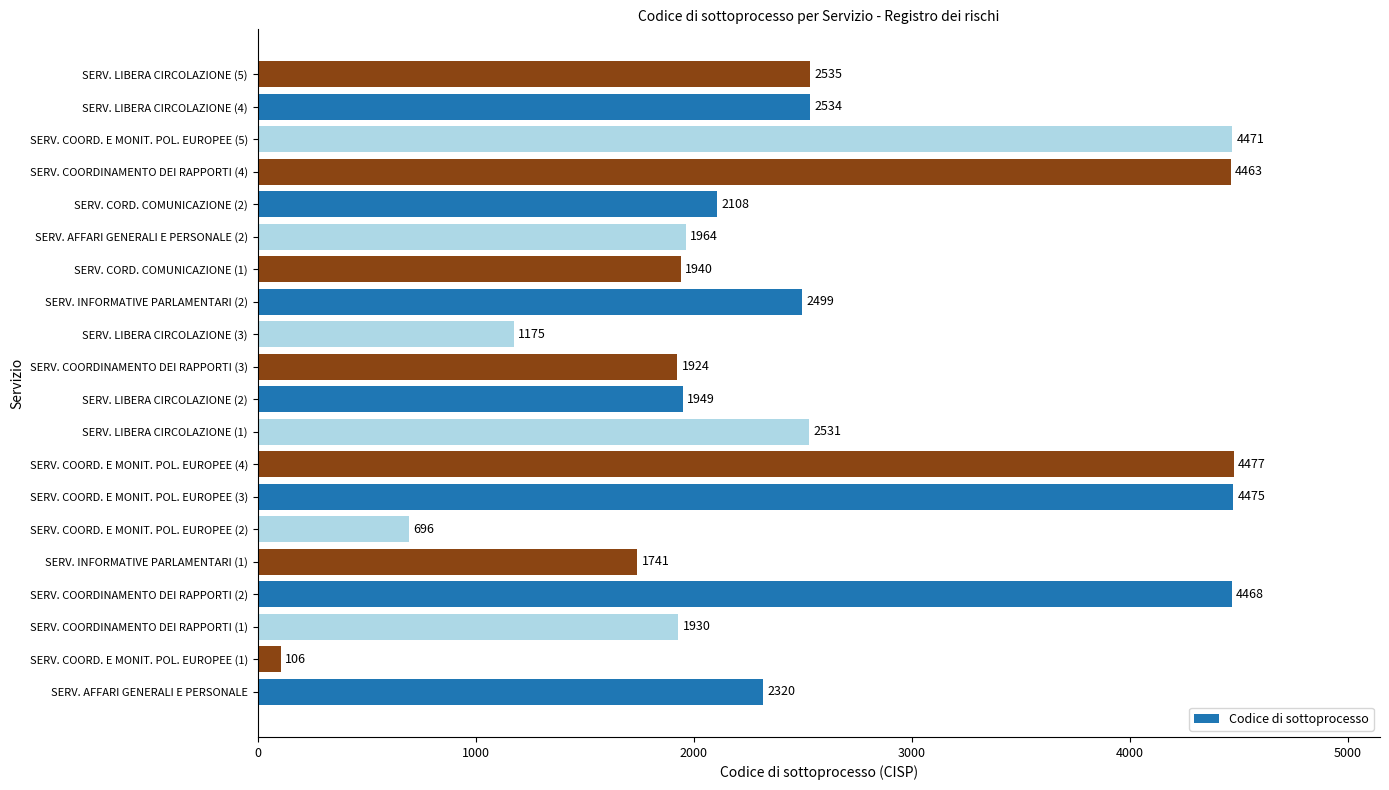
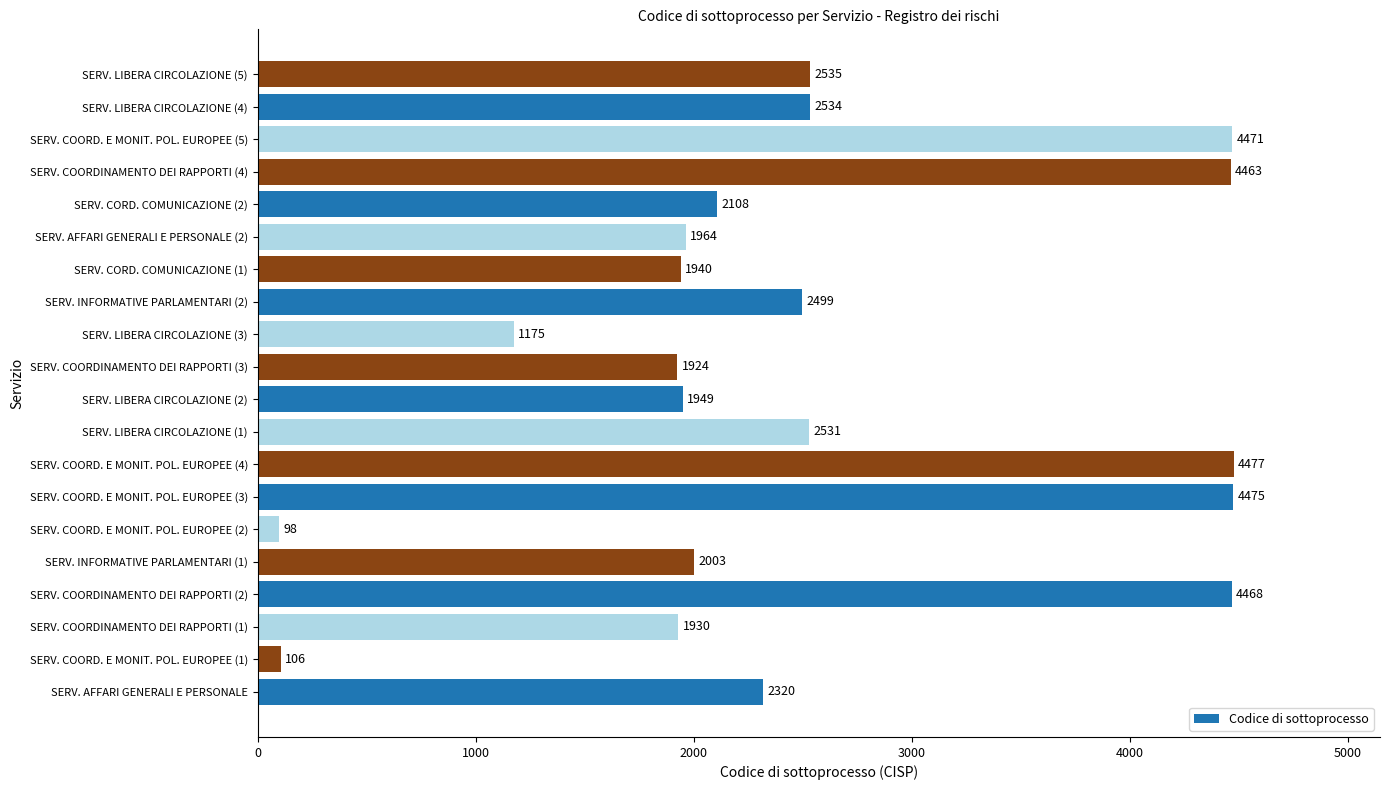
SERV. COORD. E MONIT. POL. EUROPEE (2): 696 -> 98
SERV. INFORMATIVE PARLAMENTARI (1): 1741 -> 2003
